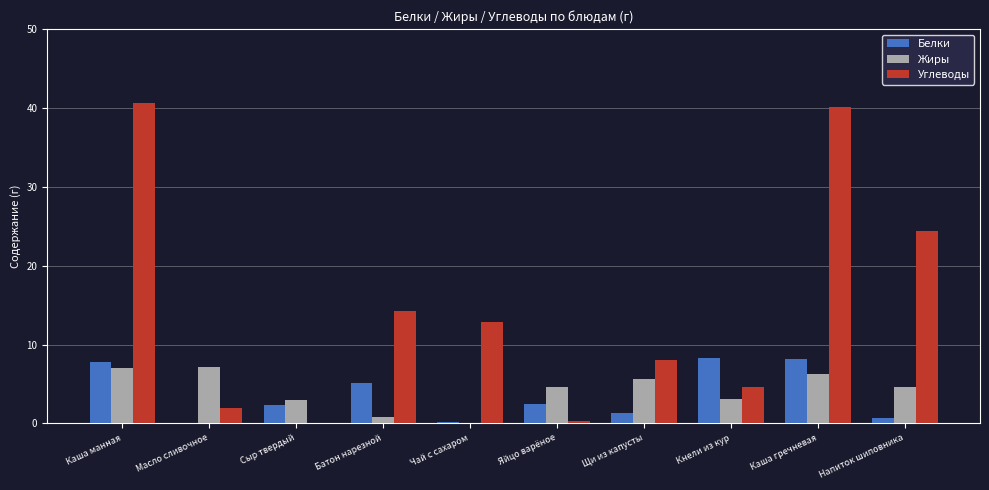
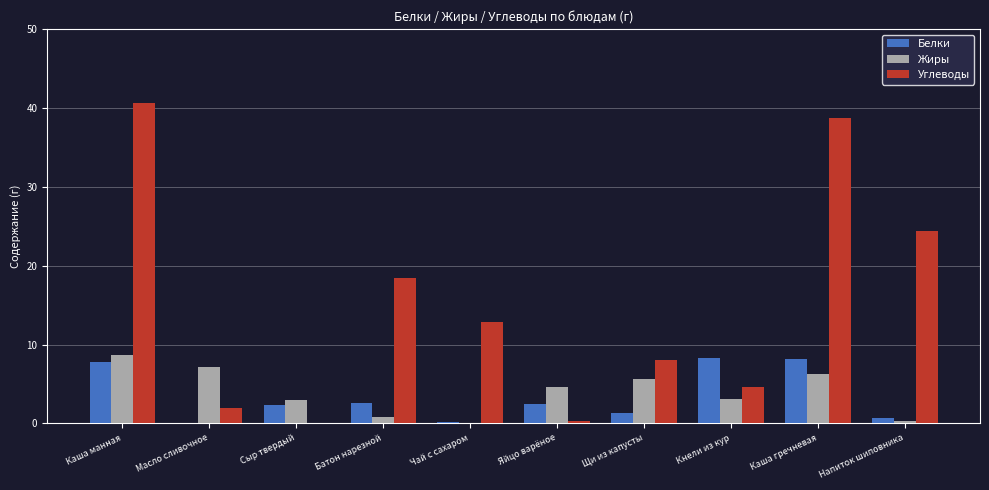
Жиры, Каша манная: 7 -> 9
Белки, Батон нарезной: 5 -> 3
Углеводы, Батон нарезной: 14 -> 18
Углеводы, Каша гречневая: 40 -> 39
Жиры, Напиток шиповника: 5 -> 0
